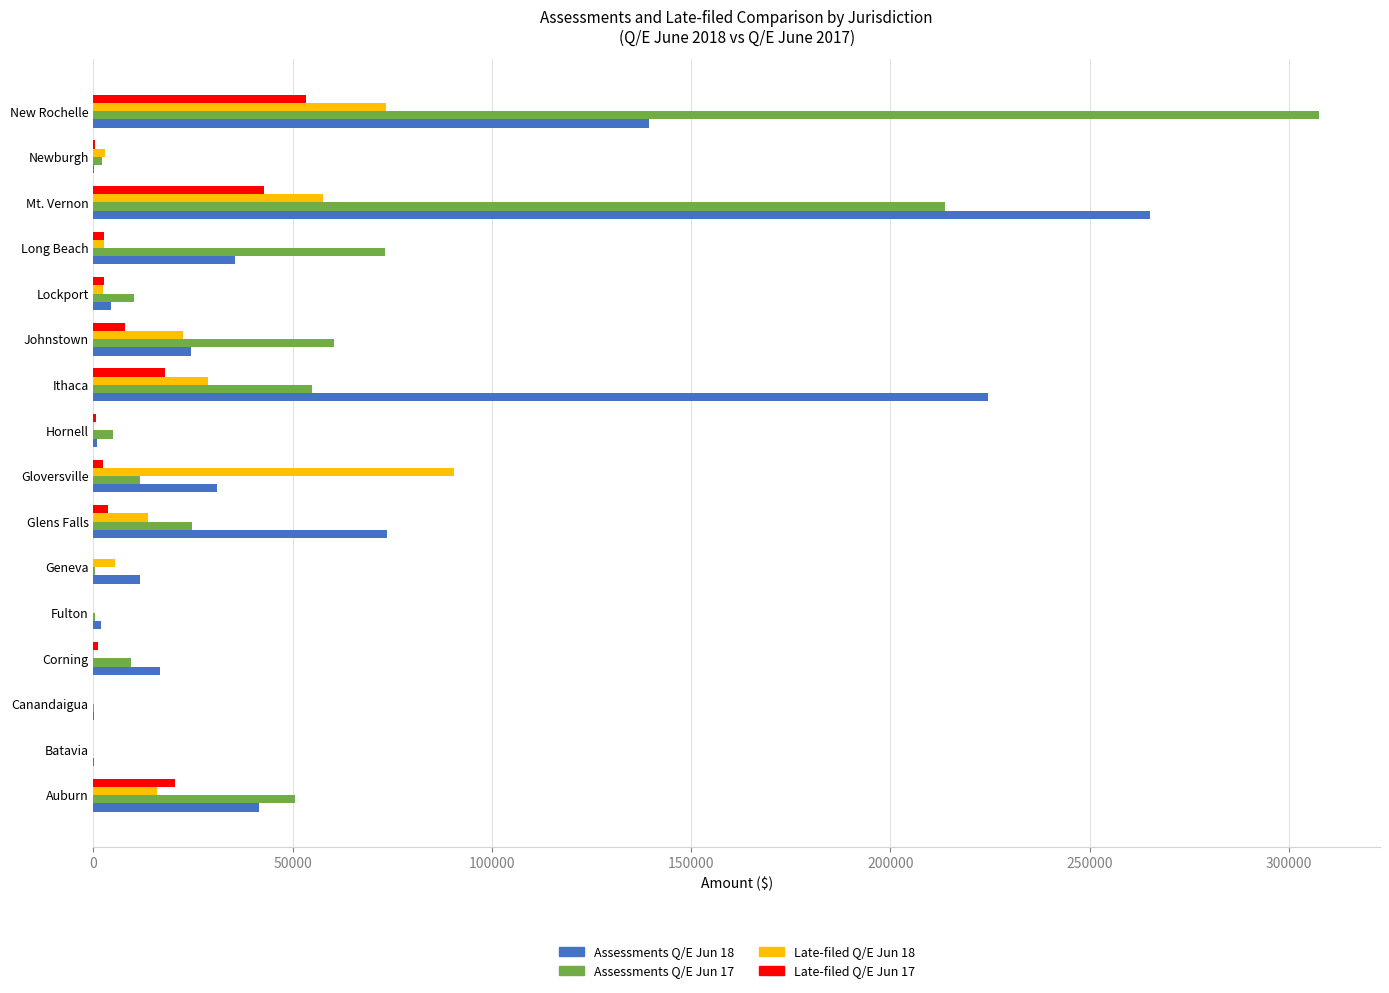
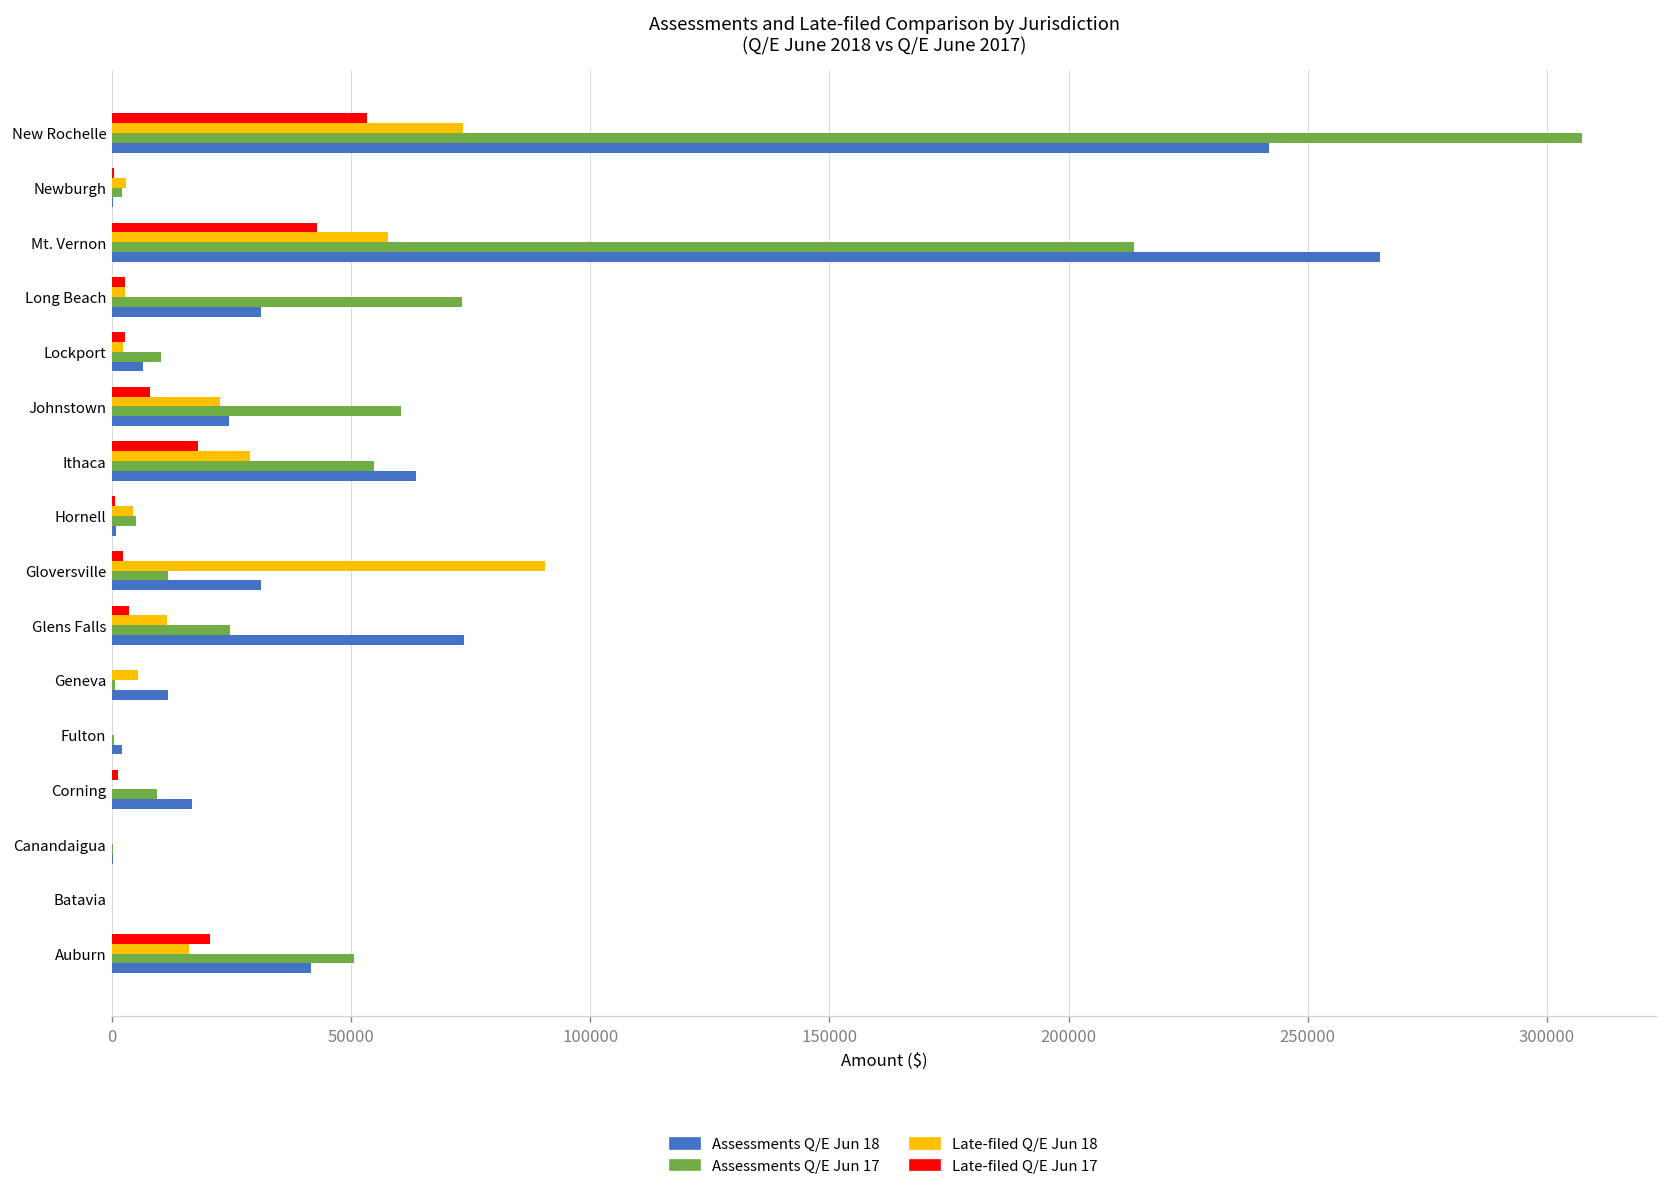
Assessments Q/E Jun 18, New Rochelle: 139000 -> 242000
Assessments Q/E Jun 18, Long Beach: 35000 -> 31000
Assessments Q/E Jun 18, Lockport: 4000 -> 7000
Assessments Q/E Jun 18, Ithaca: 224000 -> 63000
Late-filed Q/E Jun 18, Hornell: 0 -> 4000
Late-filed Q/E Jun 18, Glens Falls: 14000 -> 11000
